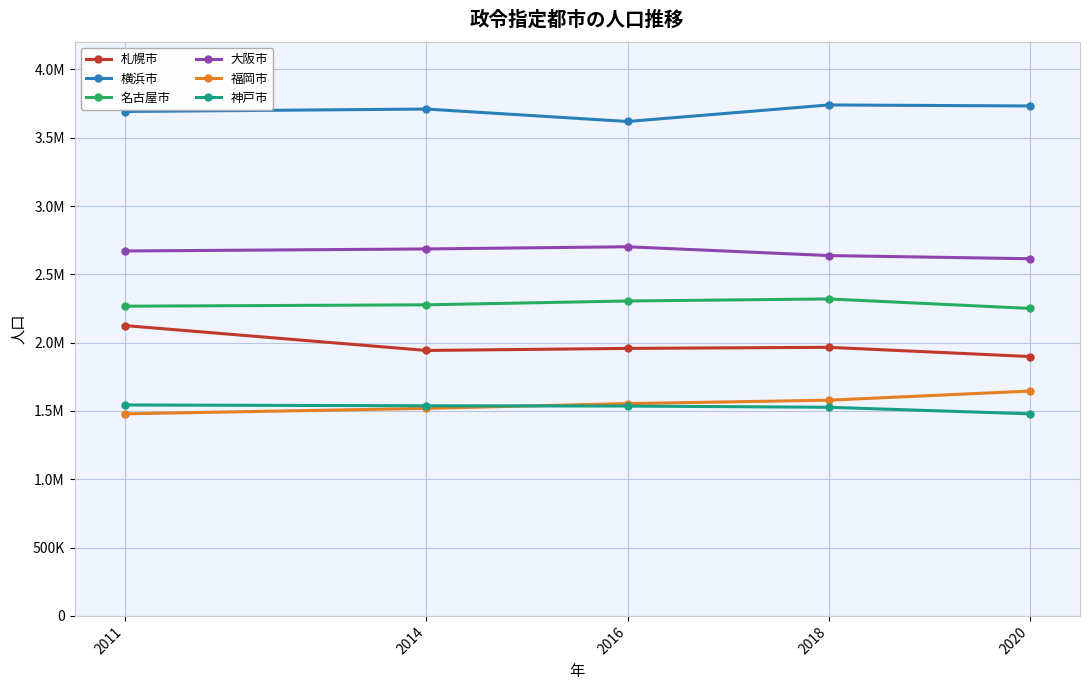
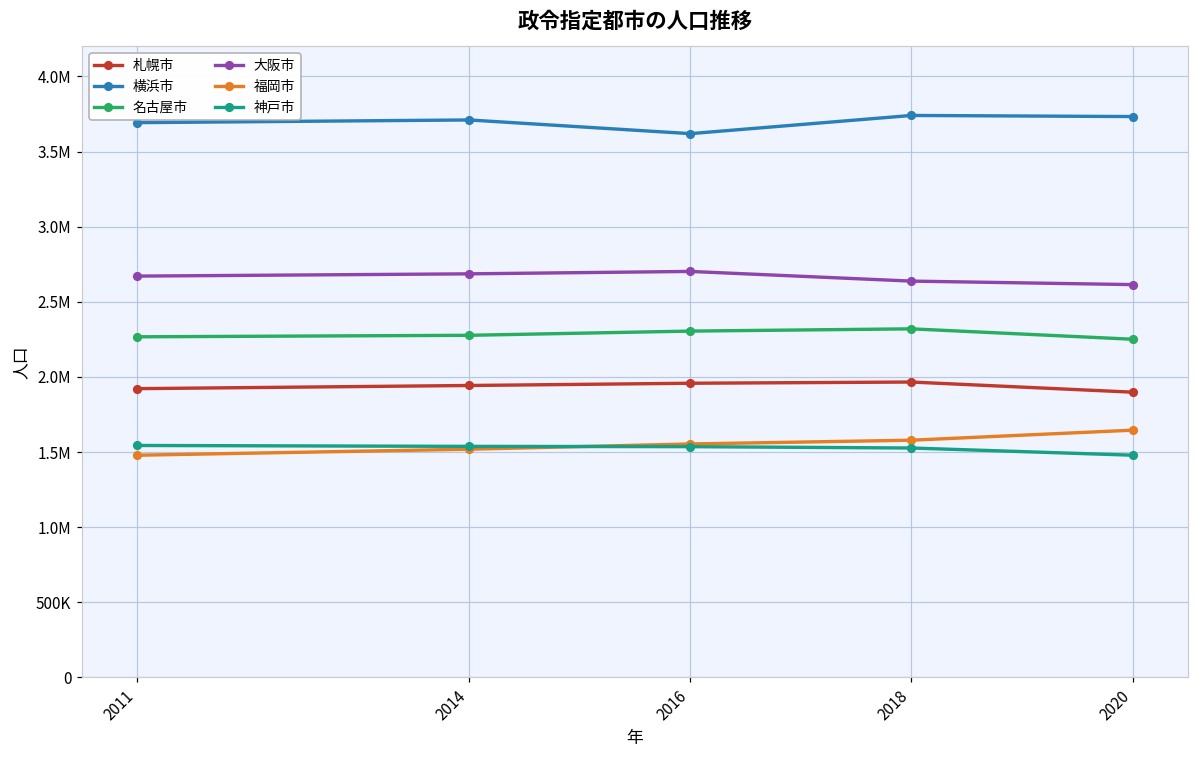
札幌市, 2011: 2130000 -> 1920000
